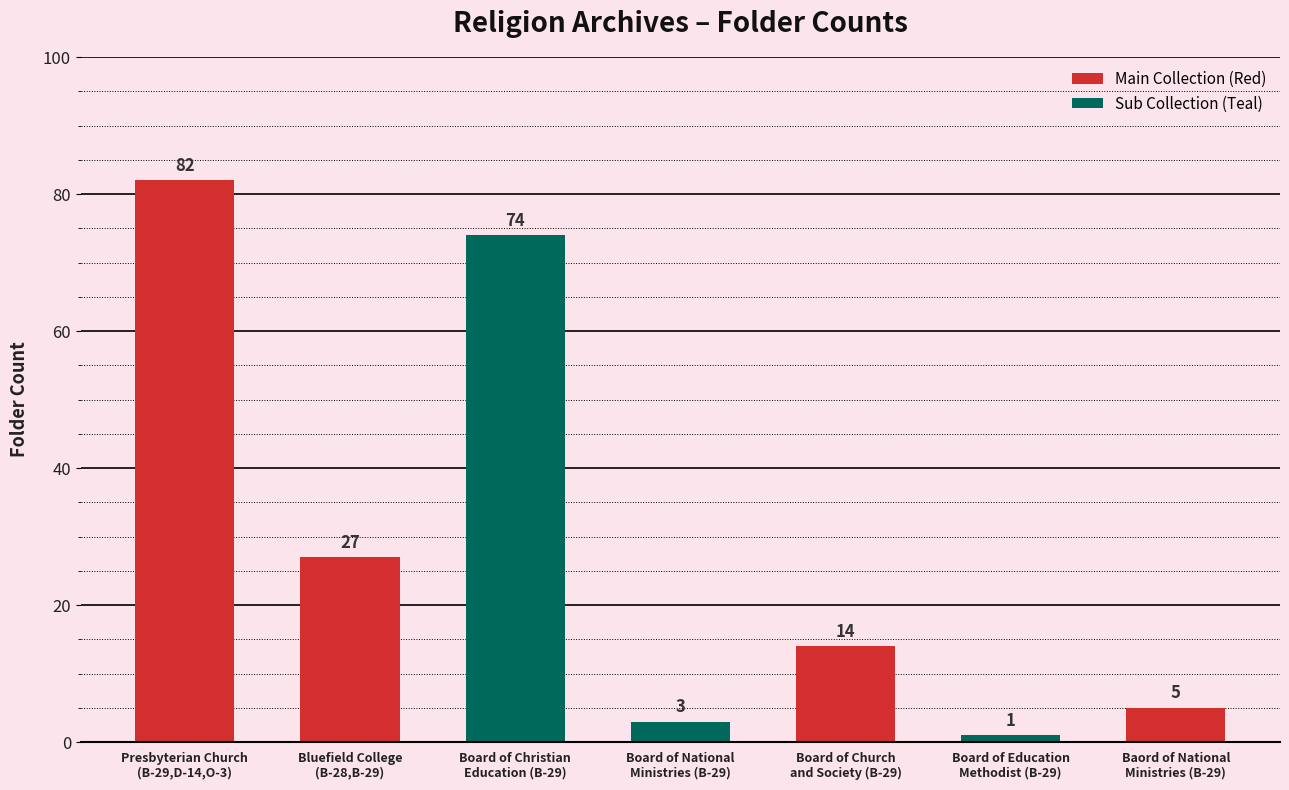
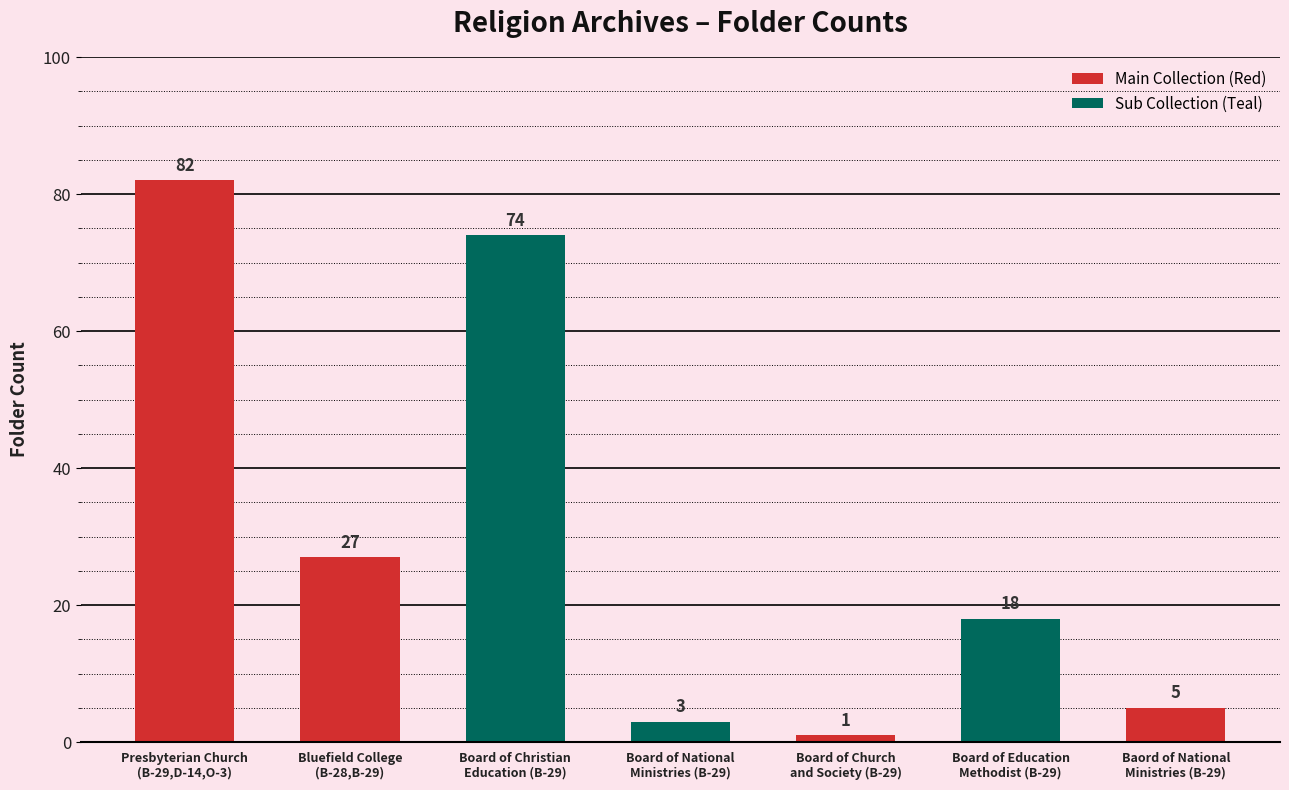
Board of Church and Society (B-29): 14 -> 1
Board of Education Methodist (B-29): 1 -> 18
